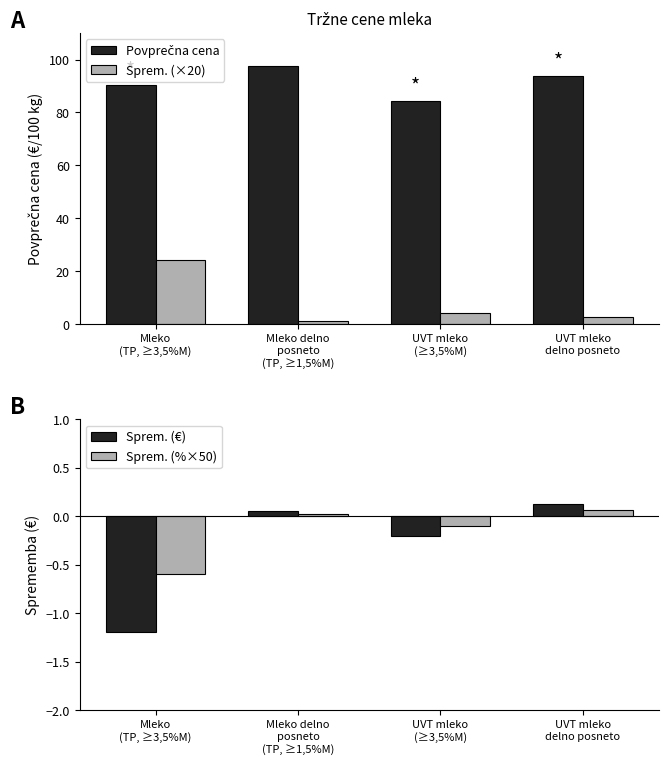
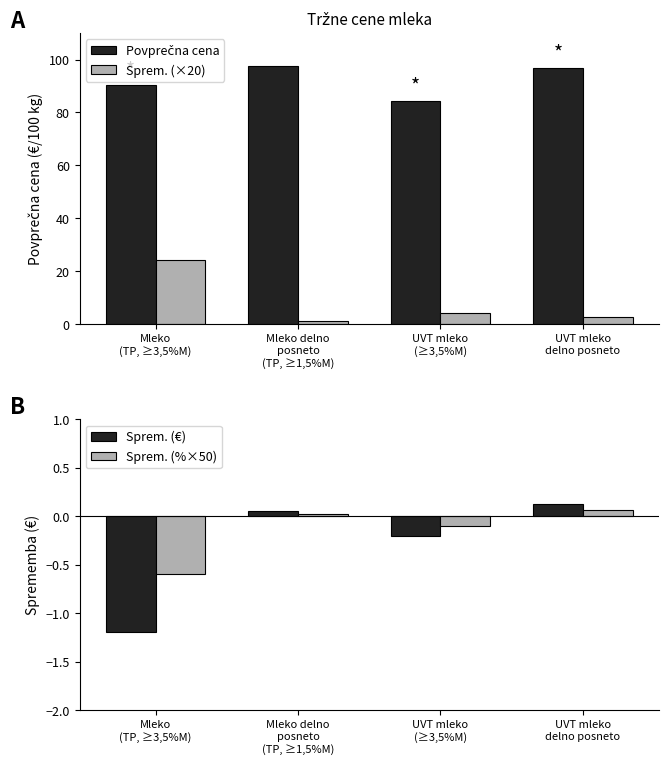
Tržne cene mleka, Povprečna cena, UVT mleko delno posneto: 94 -> 97
